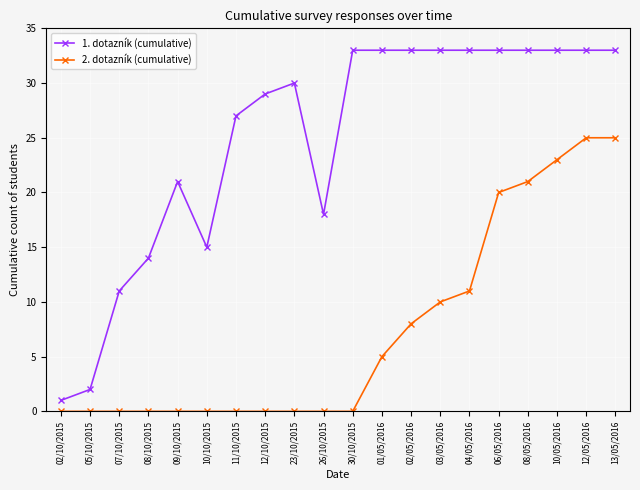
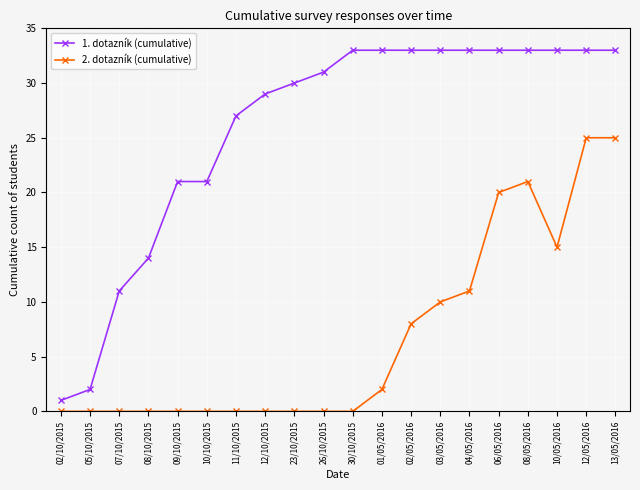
1. dotazník (cumulative), 10/10/2015: 15 -> 21
1. dotazník (cumulative), 26/10/2015: 18 -> 31
2. dotazník (cumulative), 01/05/2016: 5 -> 2
2. dotazník (cumulative), 10/05/2016: 23 -> 15
